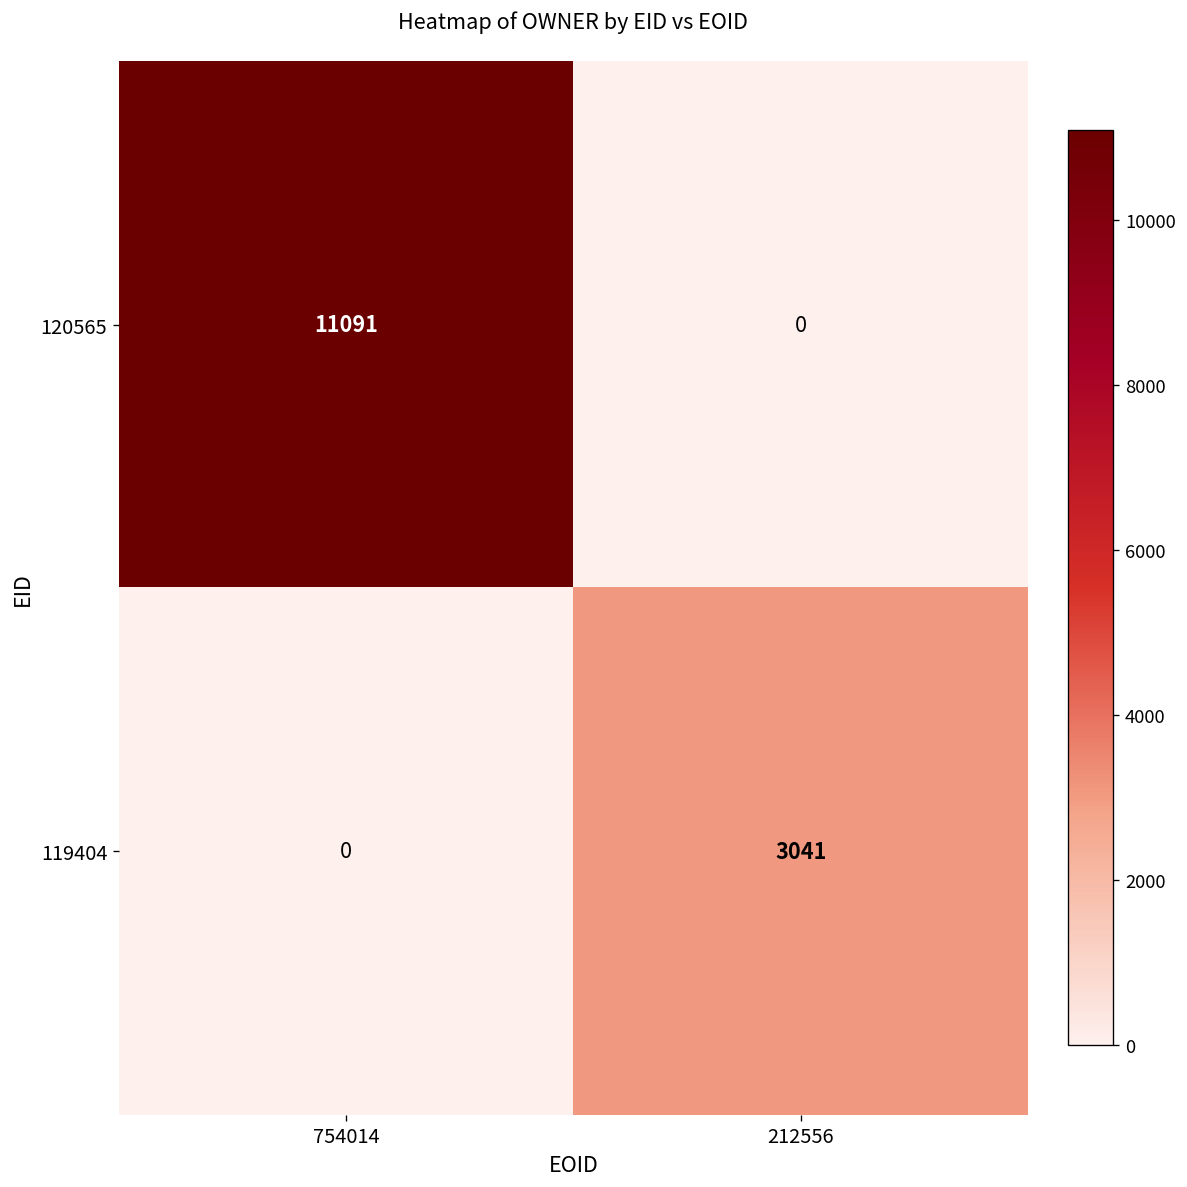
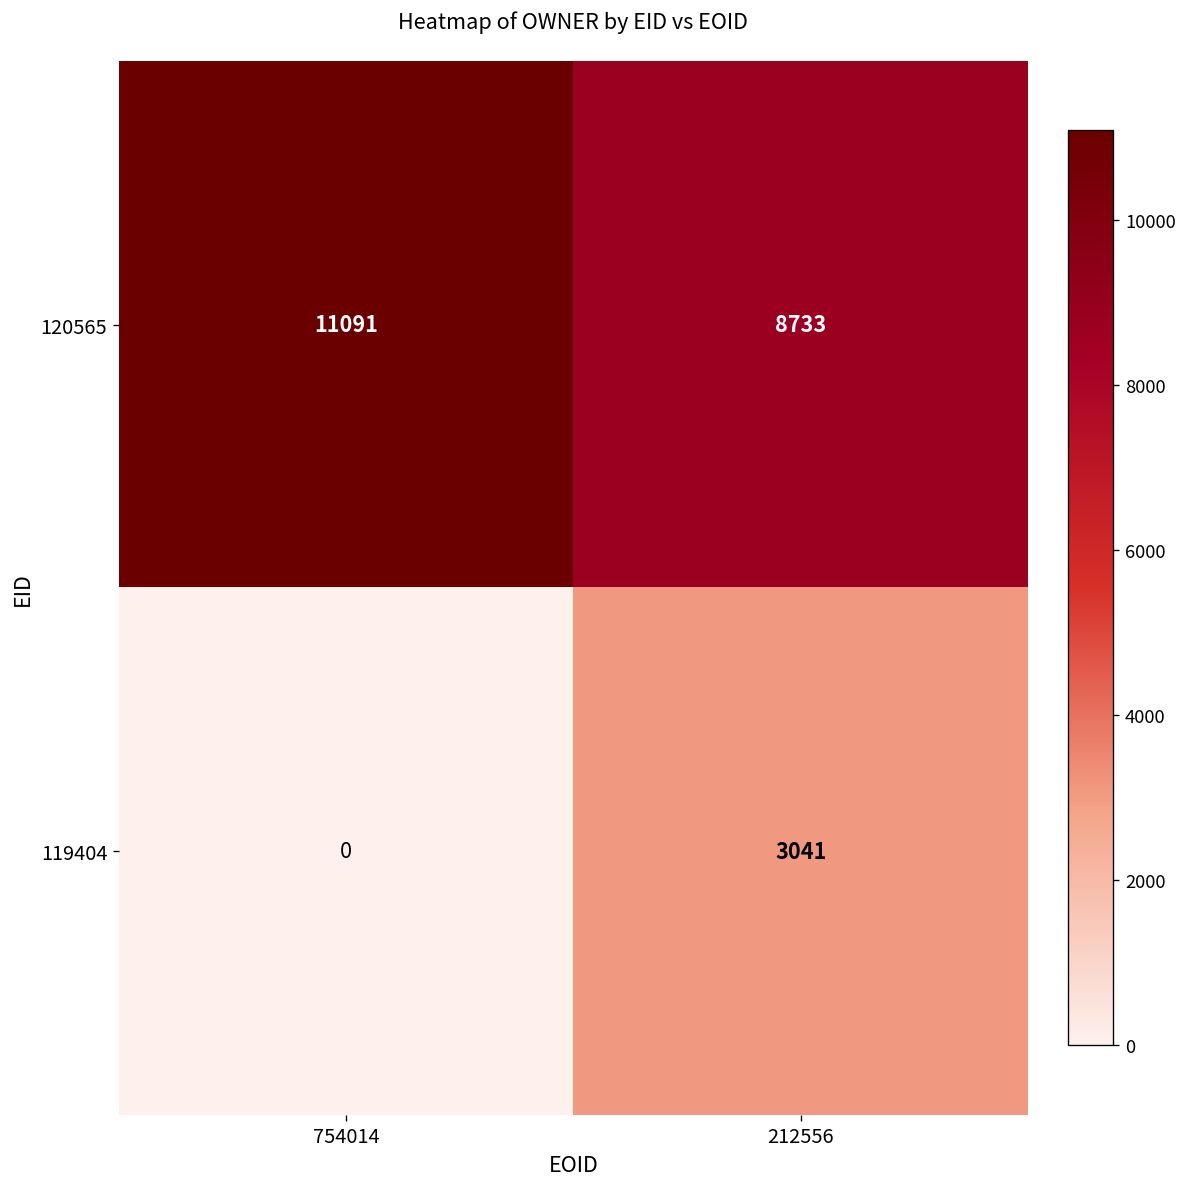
120565, 212556: 0 -> 8733
